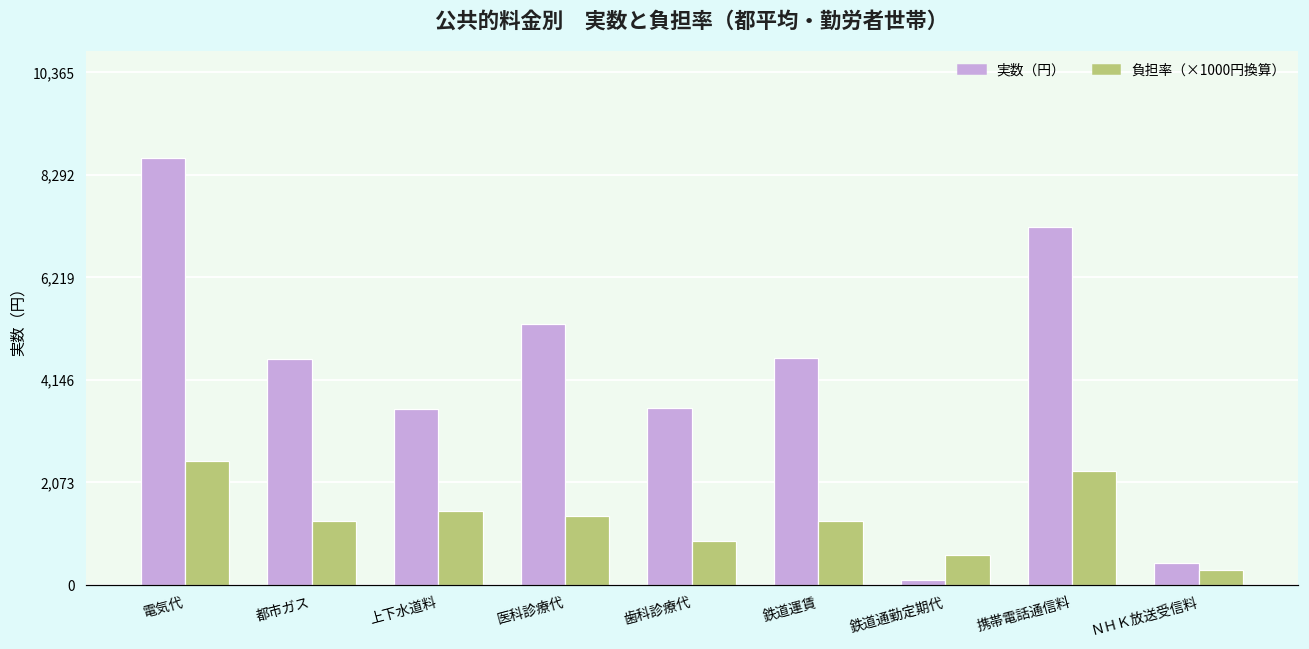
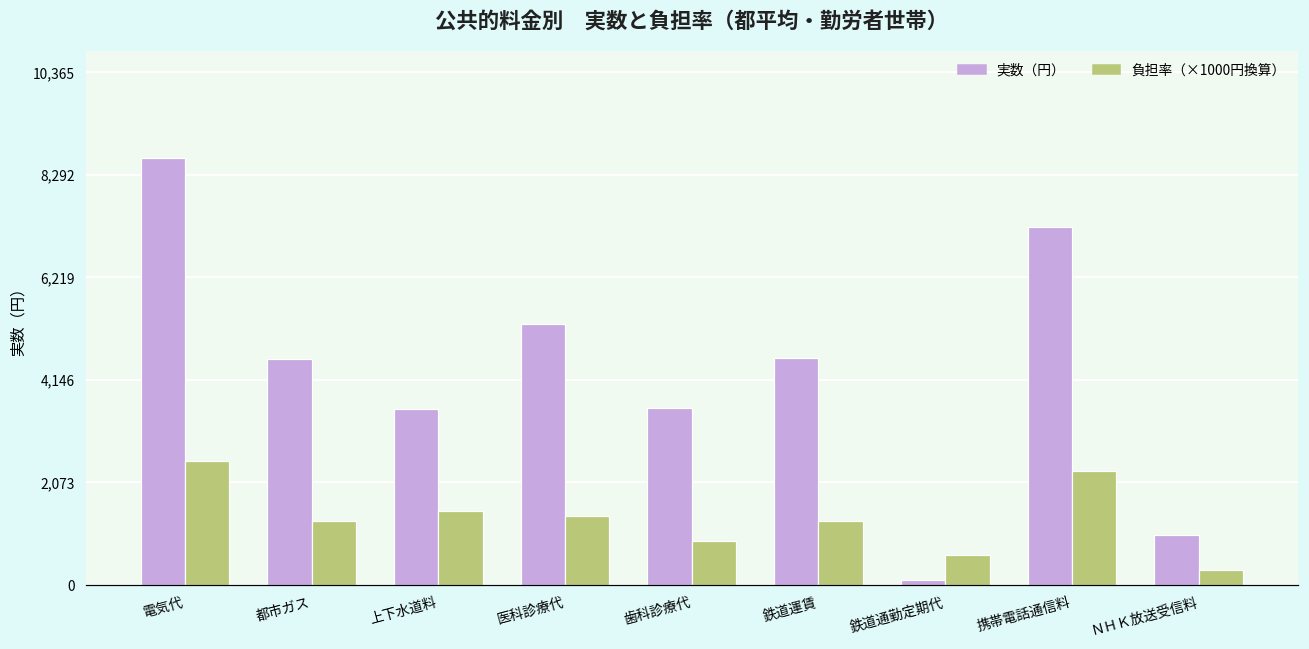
実数（円）, ＮＨＫ放送受信料: 500 -> 1,000
